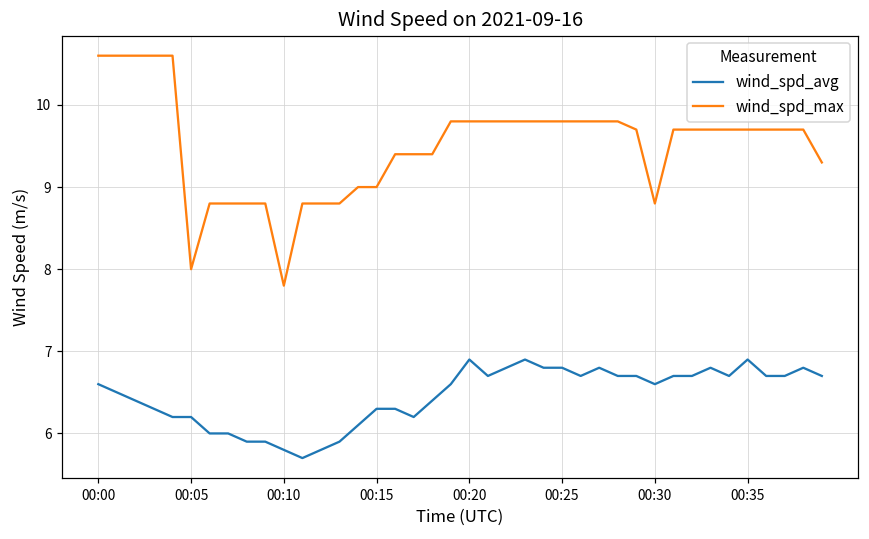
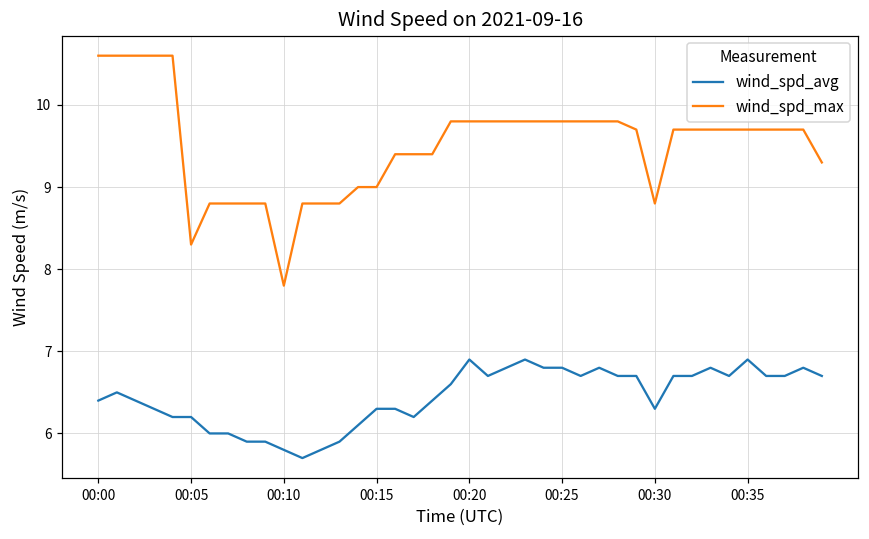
wind_spd_avg, 00:00: 6.6 -> 6.4
wind_spd_max, 00:05: 8.0 -> 8.3
wind_spd_avg, 00:30: 6.6 -> 6.3
